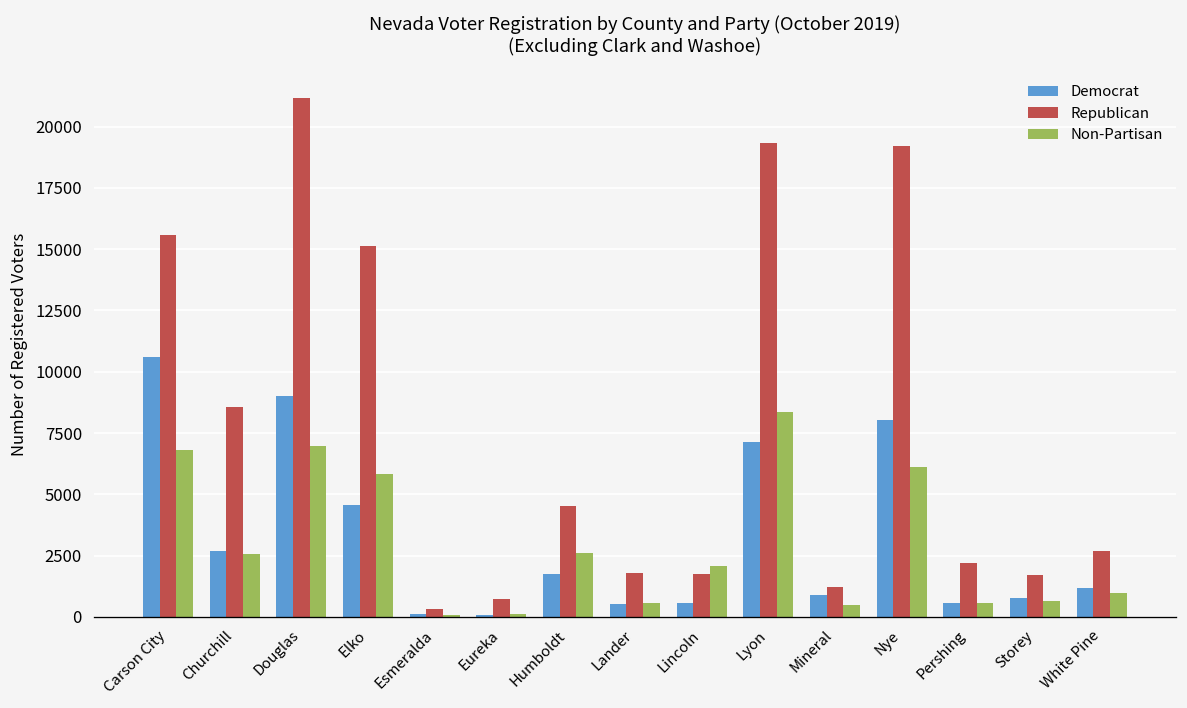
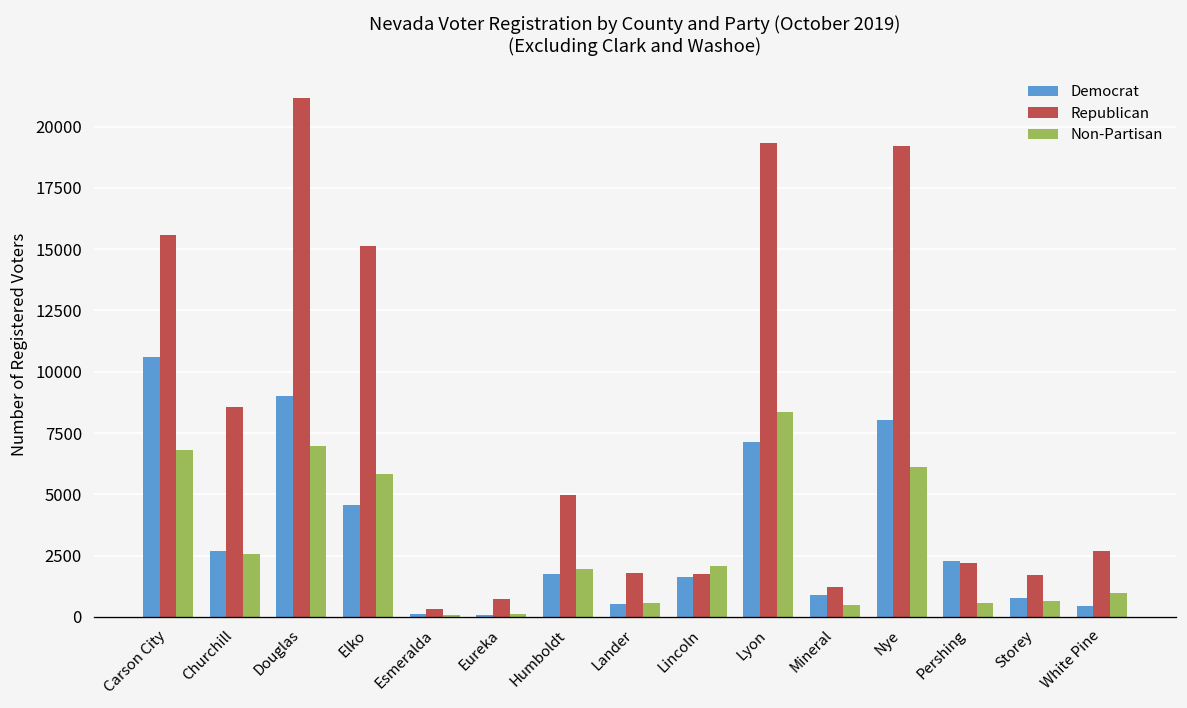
Republican, Humboldt: 4500 -> 5000
Non-Partisan, Humboldt: 2600 -> 1900
Democrat, Lincoln: 600 -> 1600
Democrat, Pershing: 600 -> 2300
Democrat, White Pine: 1200 -> 500
